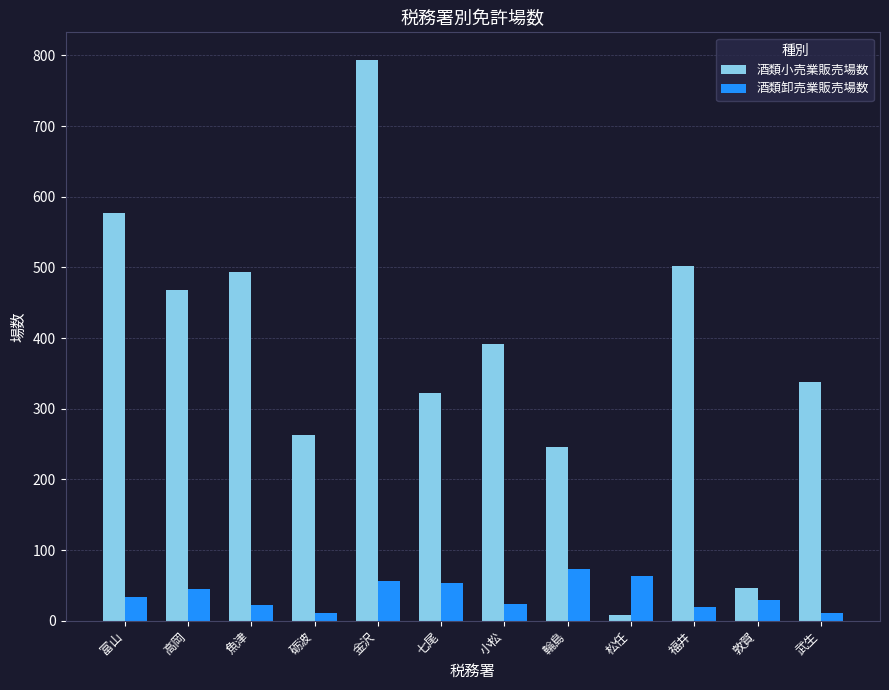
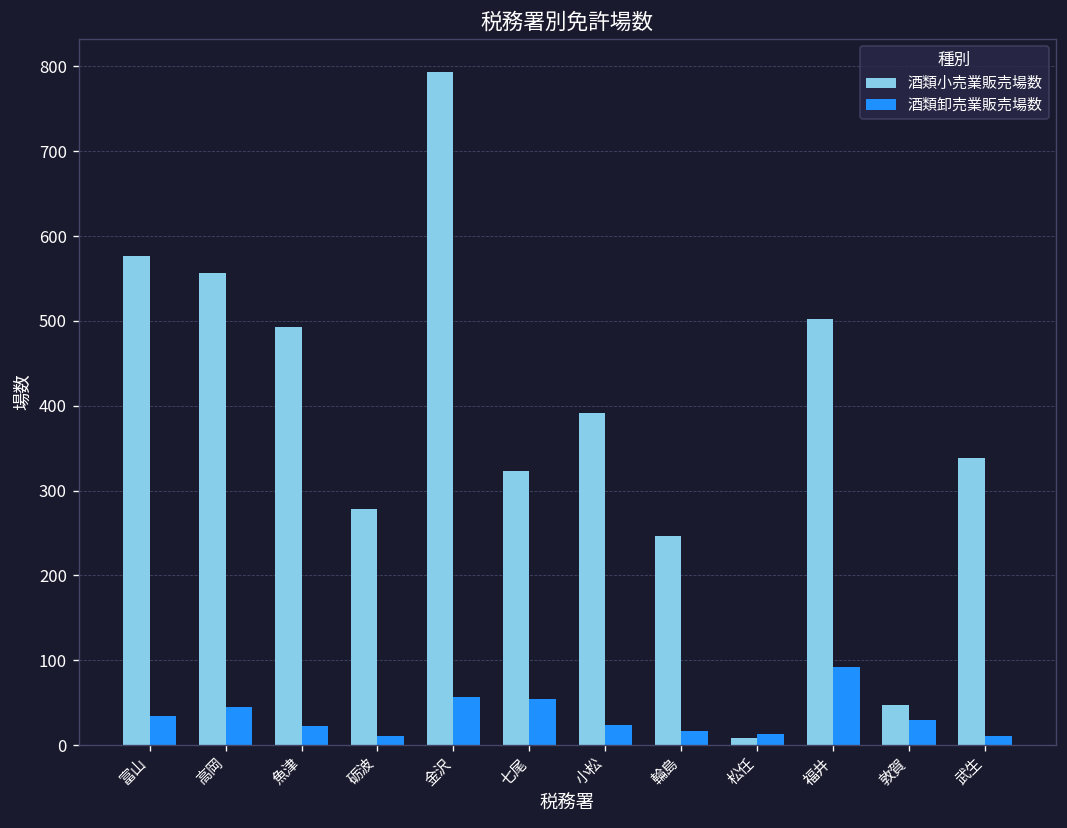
酒類小売業販売場数, 高岡: 470 -> 560
酒類小売業販売場数, 砺波: 260 -> 280
酒類卸売業販売場数, 輪島: 70 -> 20
酒類卸売業販売場数, 松任: 60 -> 10
酒類卸売業販売場数, 福井: 20 -> 90
